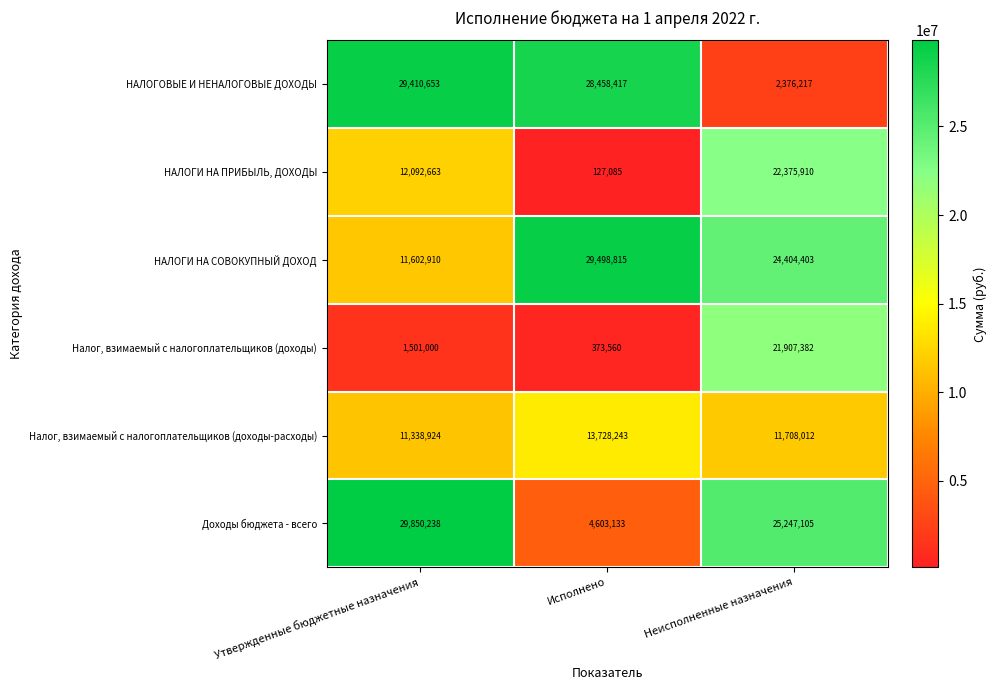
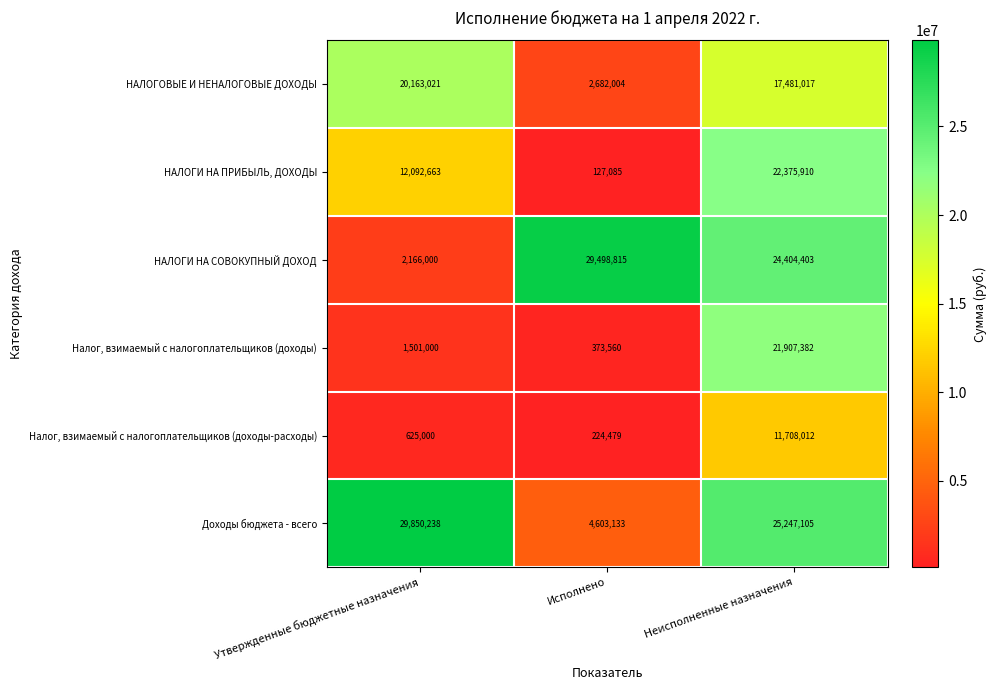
НАЛОГОВЫЕ И НЕНАЛОГОВЫЕ ДОХОДЫ, Утвержденные бюджетные назначения: 29,410,653 -> 20,163,021
НАЛОГОВЫЕ И НЕНАЛОГОВЫЕ ДОХОДЫ, Исполнено: 28,458,417 -> 2,682,004
НАЛОГОВЫЕ И НЕНАЛОГОВЫЕ ДОХОДЫ, Неисполненные назначения: 2,376,217 -> 17,481,017
НАЛОГИ НА СОВОКУПНЫЙ ДОХОД, Утвержденные бюджетные назначения: 11,602,910 -> 2,166,000
Налог, взимаемый с налогоплательщиков (доходы-расходы), Утвержденные бюджетные назначения: 11,338,924 -> 625,000
Налог, взимаемый с налогоплательщиков (доходы-расходы), Исполнено: 13,728,243 -> 224,479
